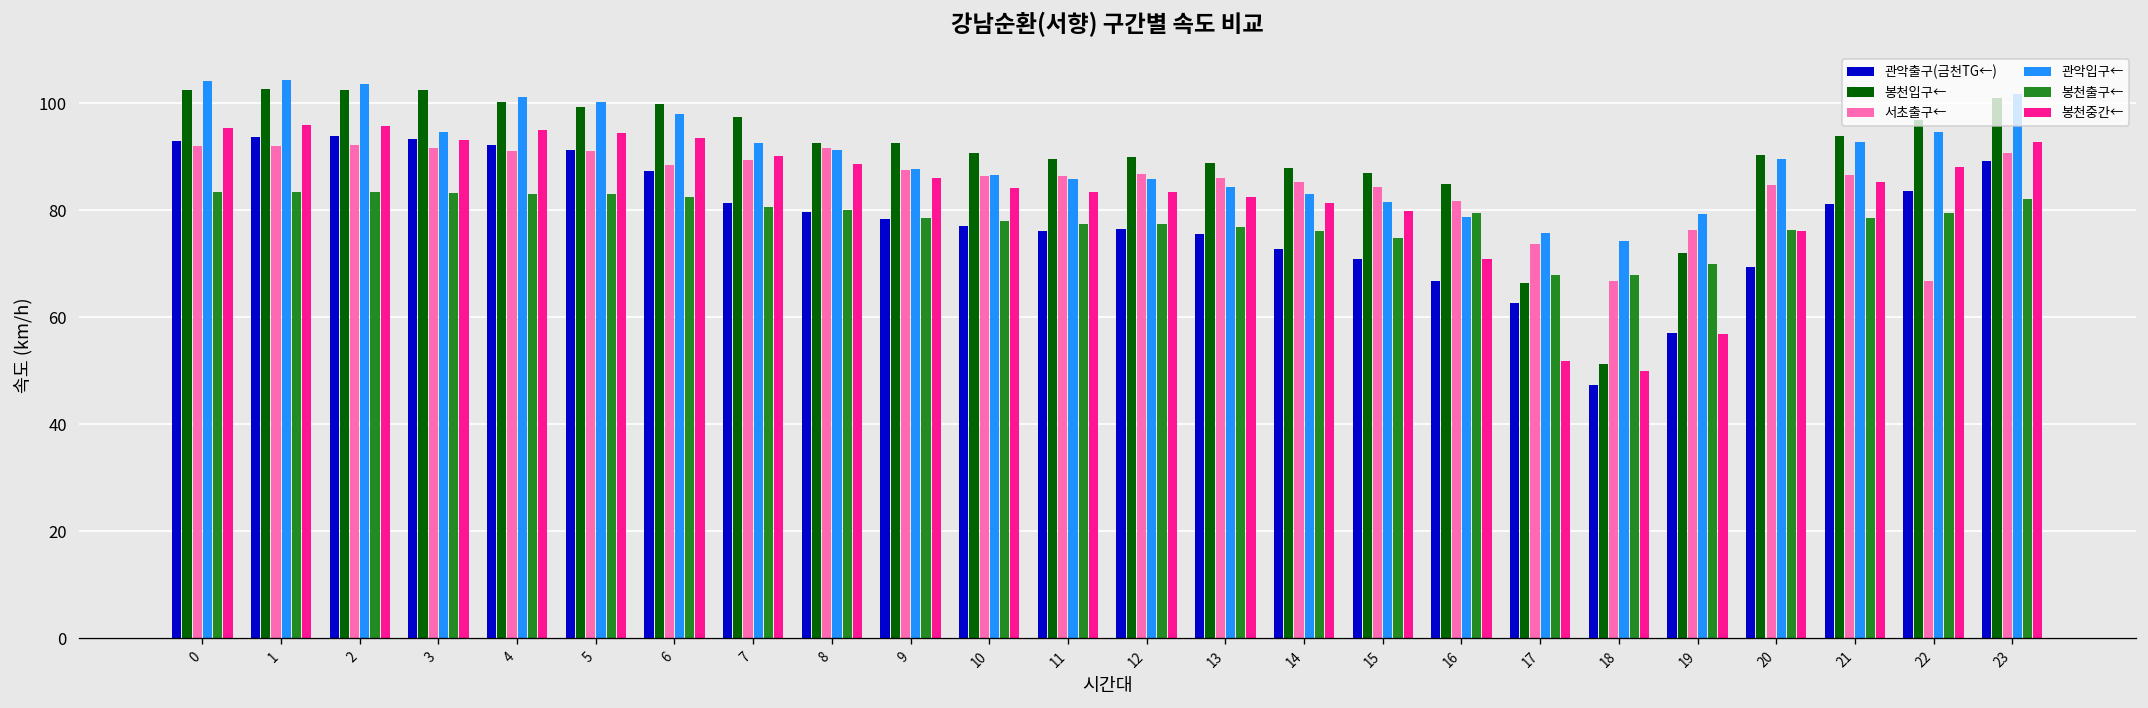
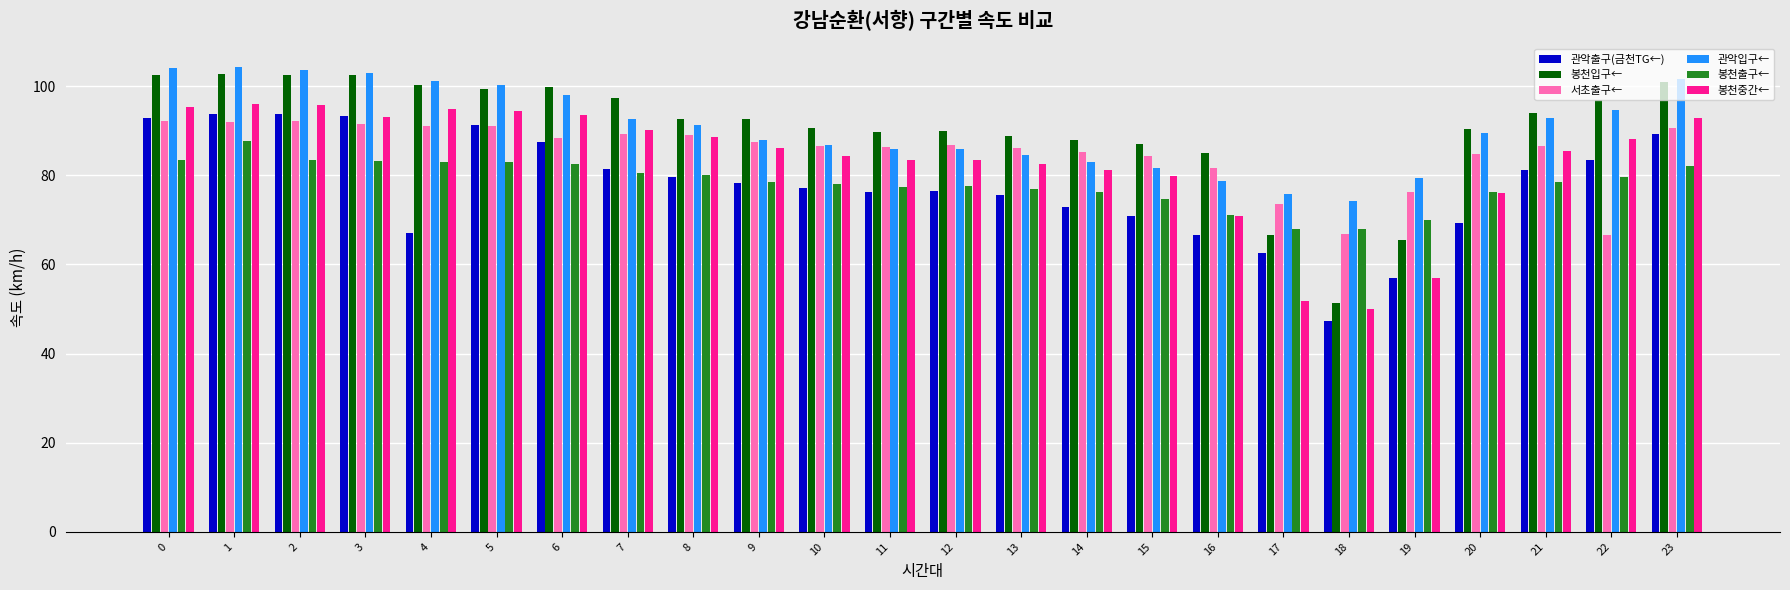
봉천출구←, 1: 83 -> 88
관악입구←, 3: 95 -> 103
관악출구(금천TG←), 4: 92 -> 67
서초출구←, 8: 92 -> 89
봉천출구←, 16: 80 -> 71
봉천입구←, 19: 72 -> 66
